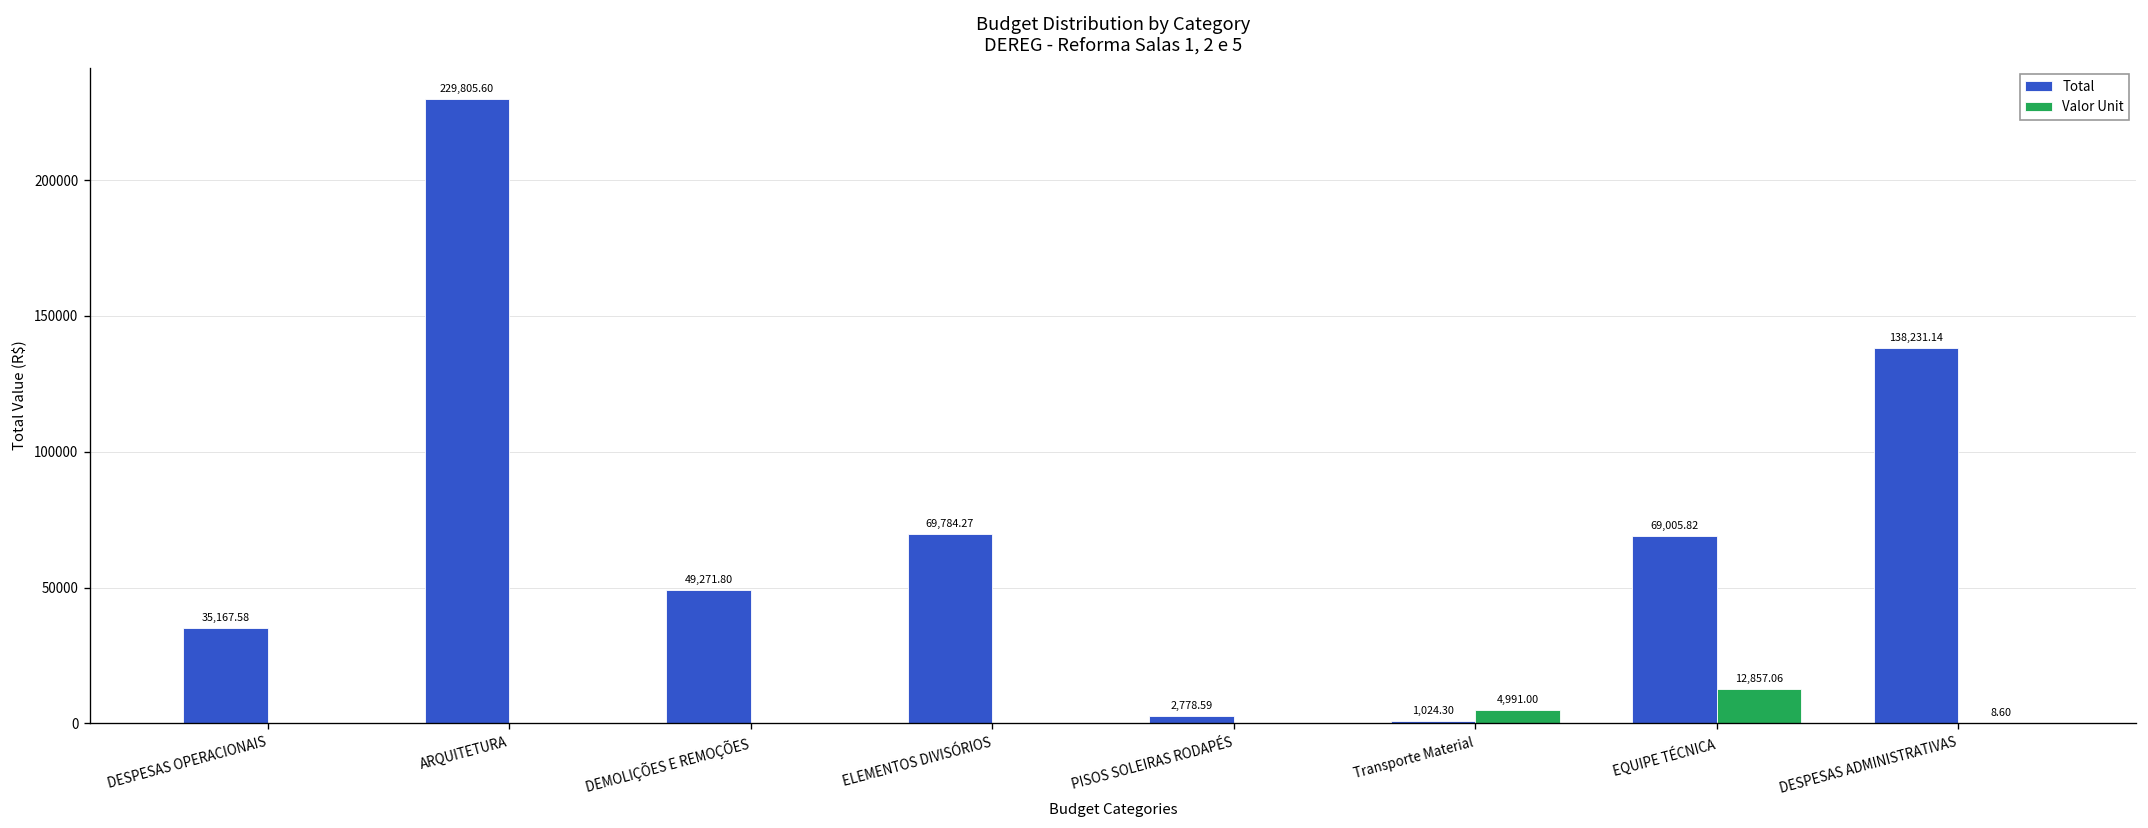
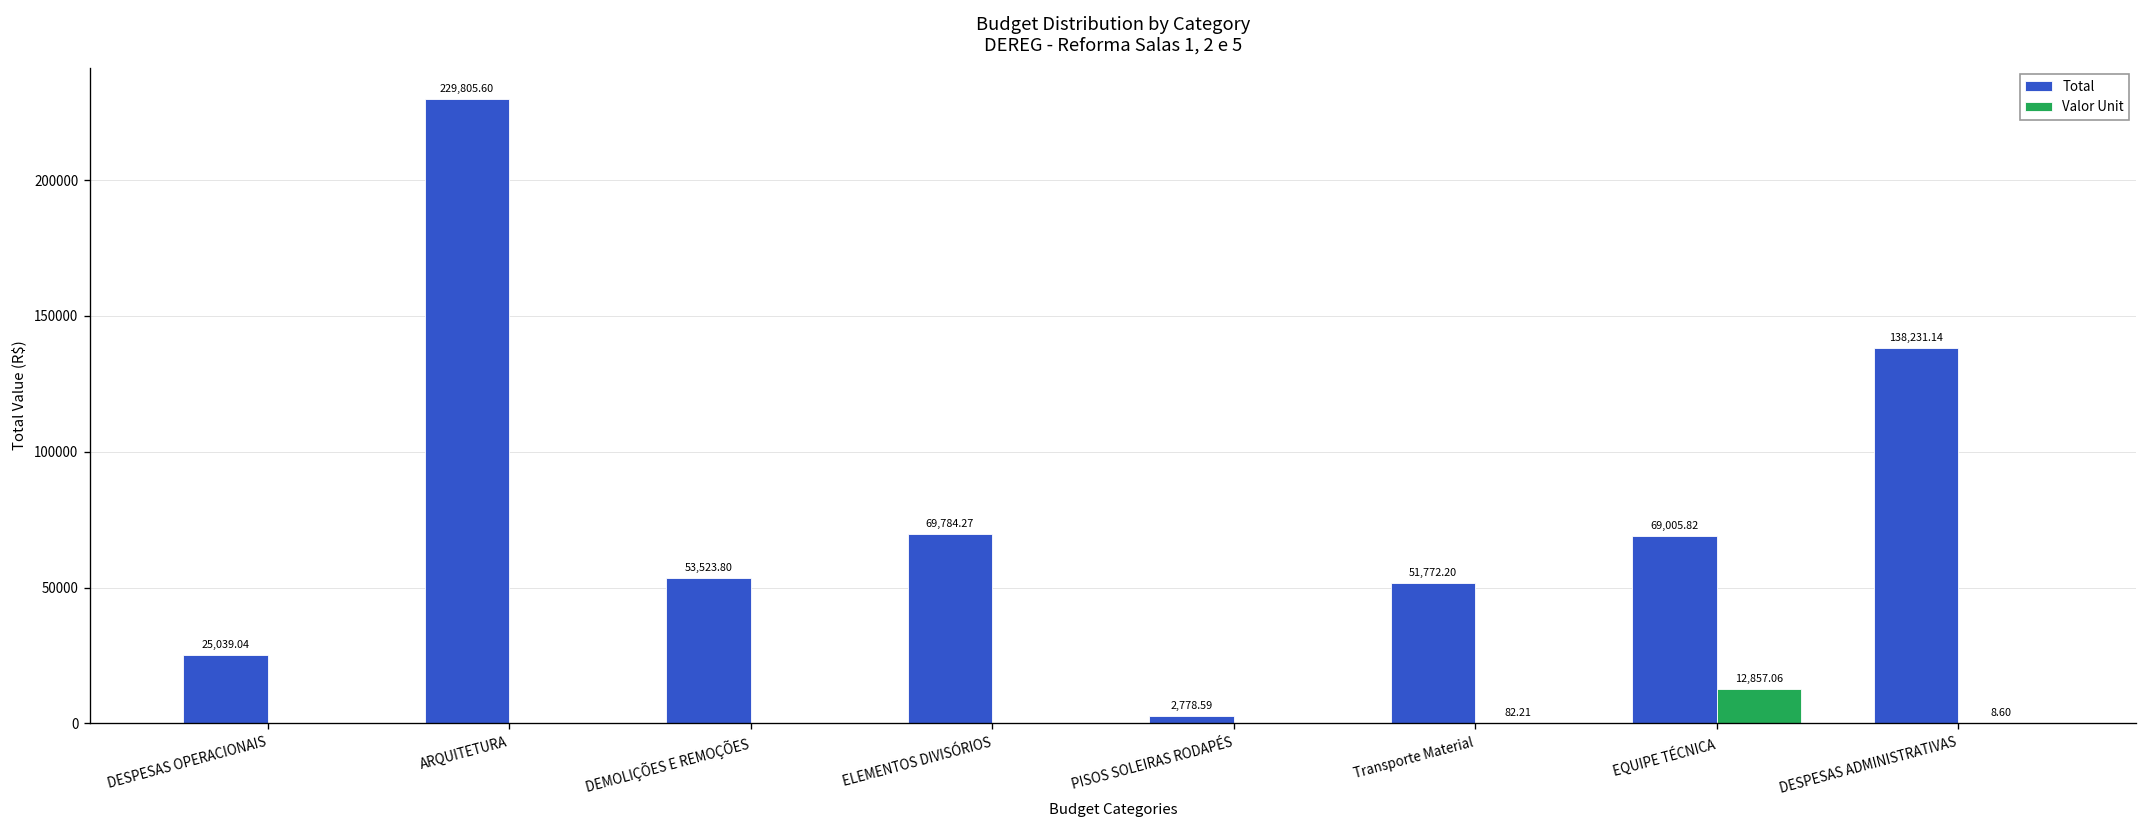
Total, DESPESAS OPERACIONAIS: 35,167.58 -> 25,039.04
Total, DEMOLIÇÕES E REMOÇÕES: 49,271.80 -> 53,523.80
Total, Transporte Material: 1,024.30 -> 51,772.20
Valor Unit, Transporte Material: 4,991.00 -> 82.21
